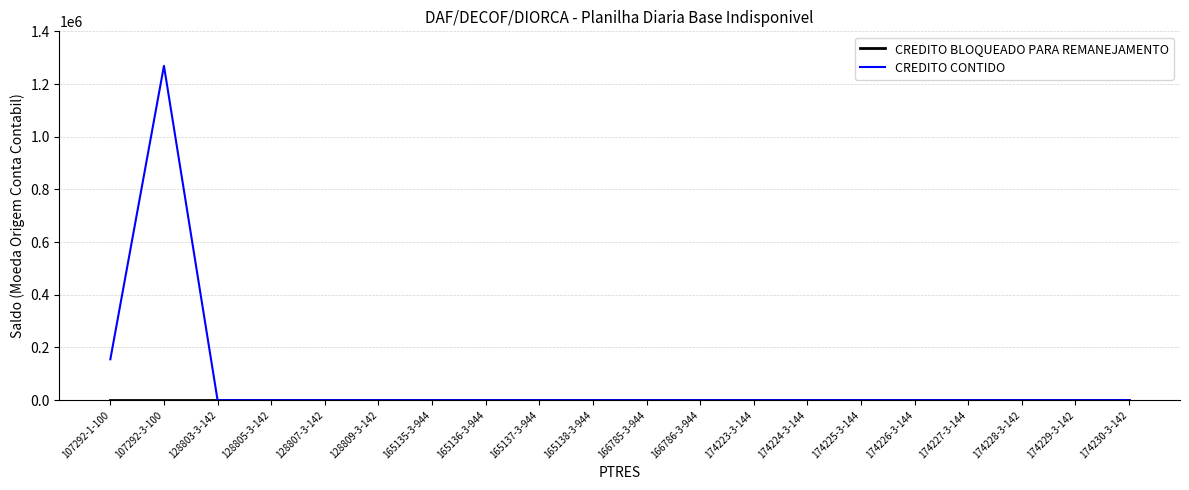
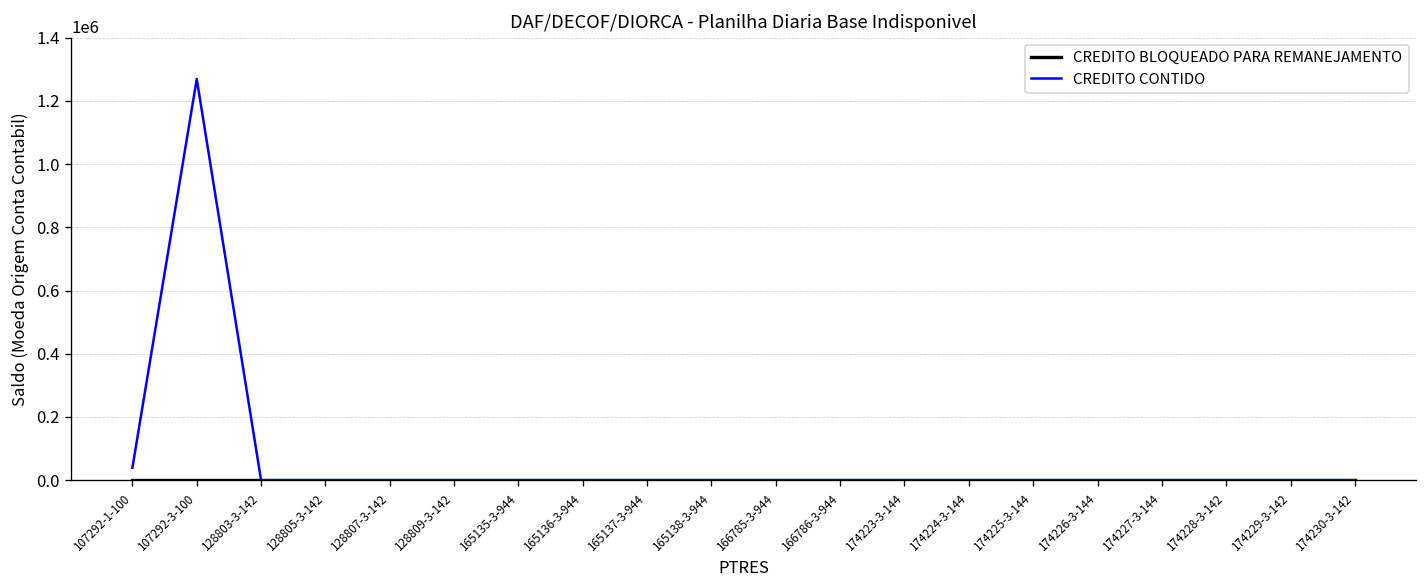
CREDITO CONTIDO, 107292-1-100: 160000 -> 40000
